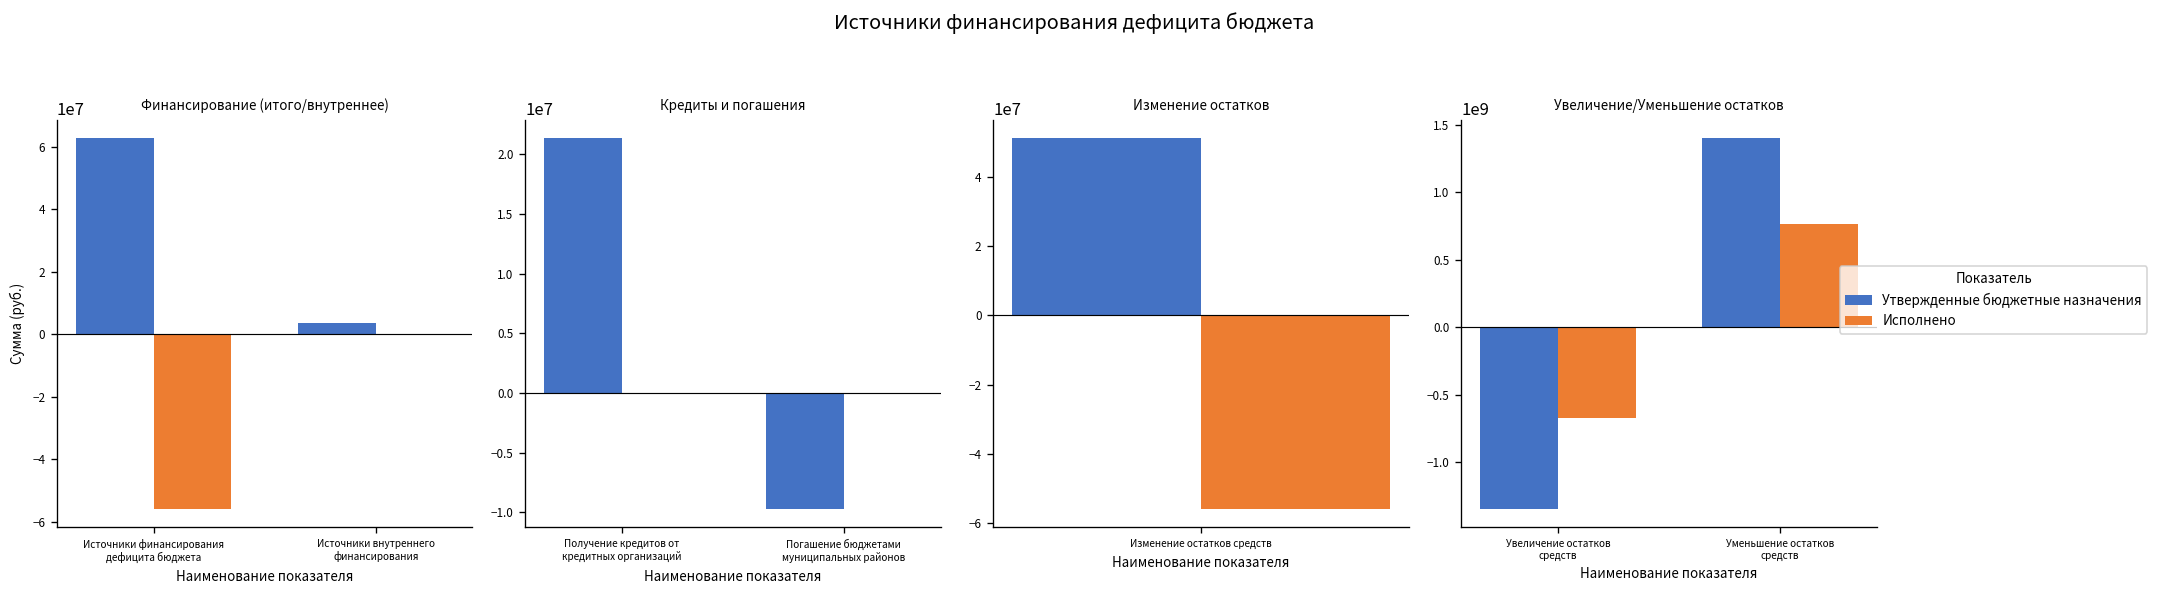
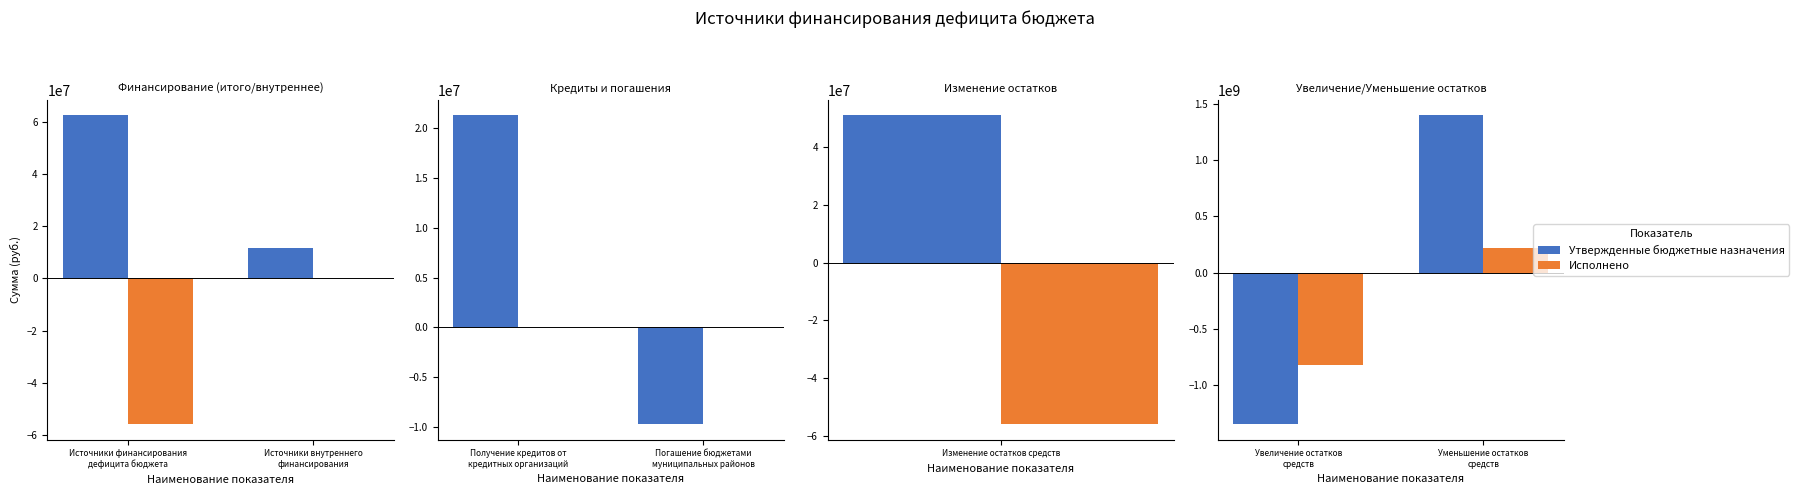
Финансирование (итого/внутреннее), Утвержденные бюджетные назначения, Источники внутреннего финансирования: 4000000 -> 12000000
Увеличение/Уменьшение остатков, Исполнено, Увеличение остатков средств: -680000000 -> -820000000
Увеличение/Уменьшение остатков, Исполнено, Уменьшение остатков средств: 760000000 -> 220000000
